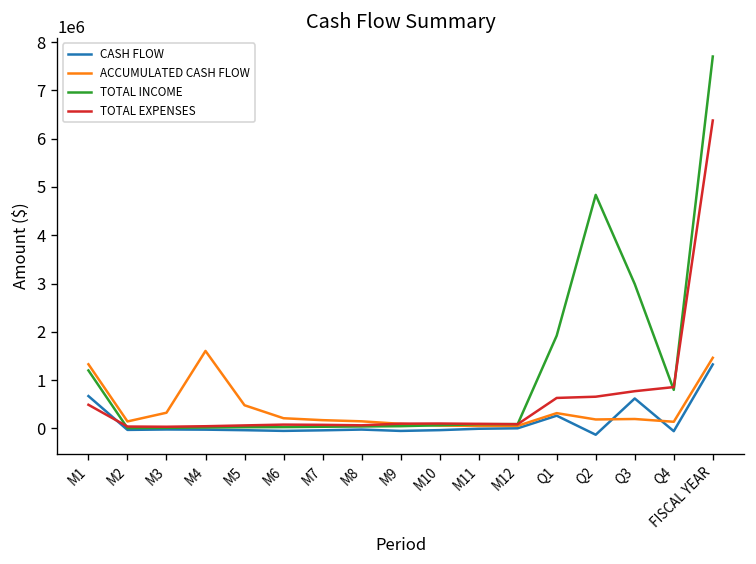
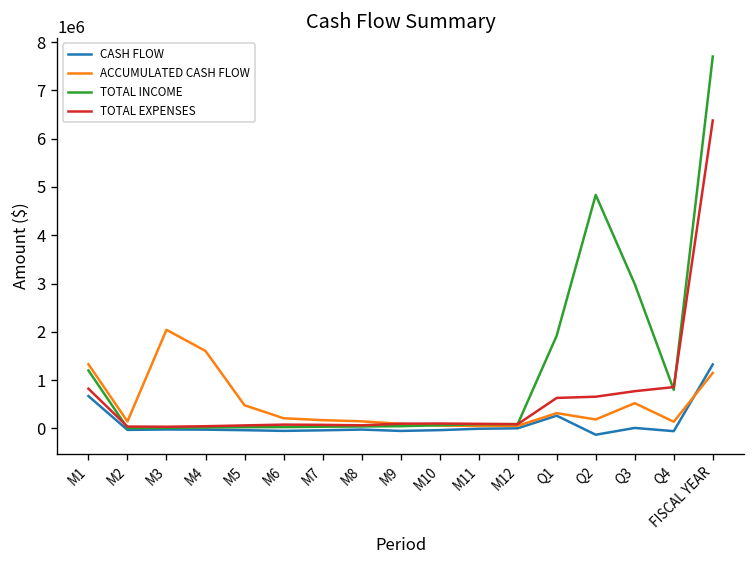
TOTAL EXPENSES, M1: 500000 -> 800000
ACCUMULATED CASH FLOW, M3: 300000 -> 2000000
CASH FLOW, Q3: 600000 -> 0
ACCUMULATED CASH FLOW, Q3: 200000 -> 500000
ACCUMULATED CASH FLOW, FISCAL YEAR: 1500000 -> 1100000
